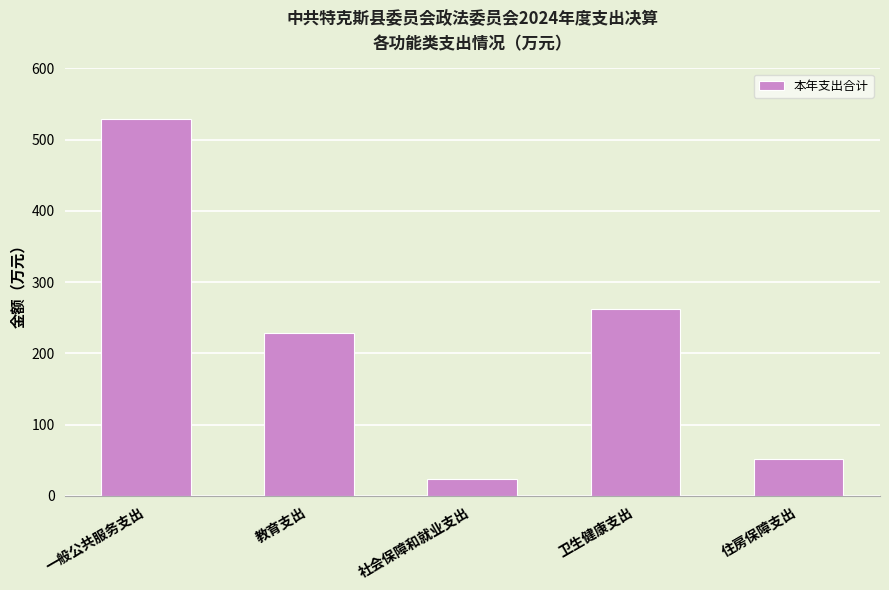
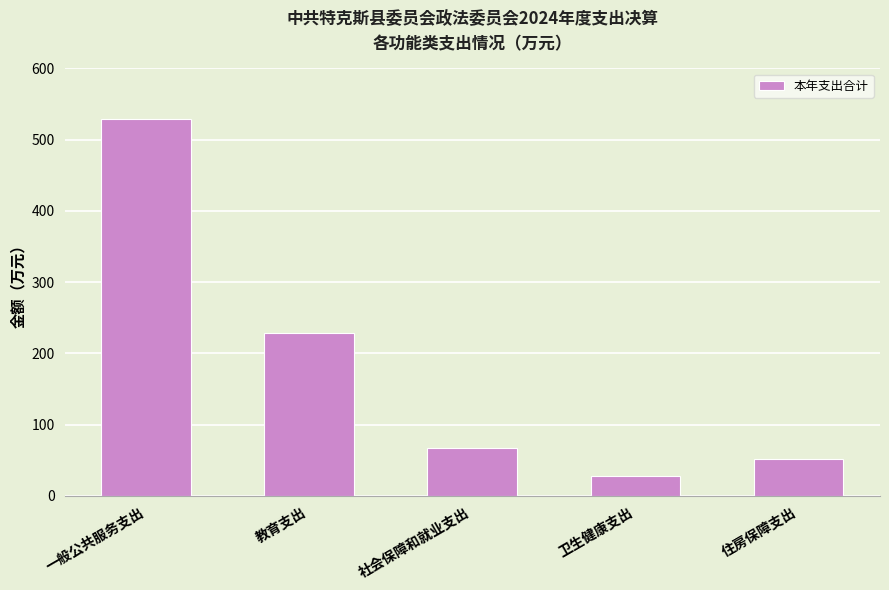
社会保障和就业支出: 20 -> 70
卫生健康支出: 260 -> 30
